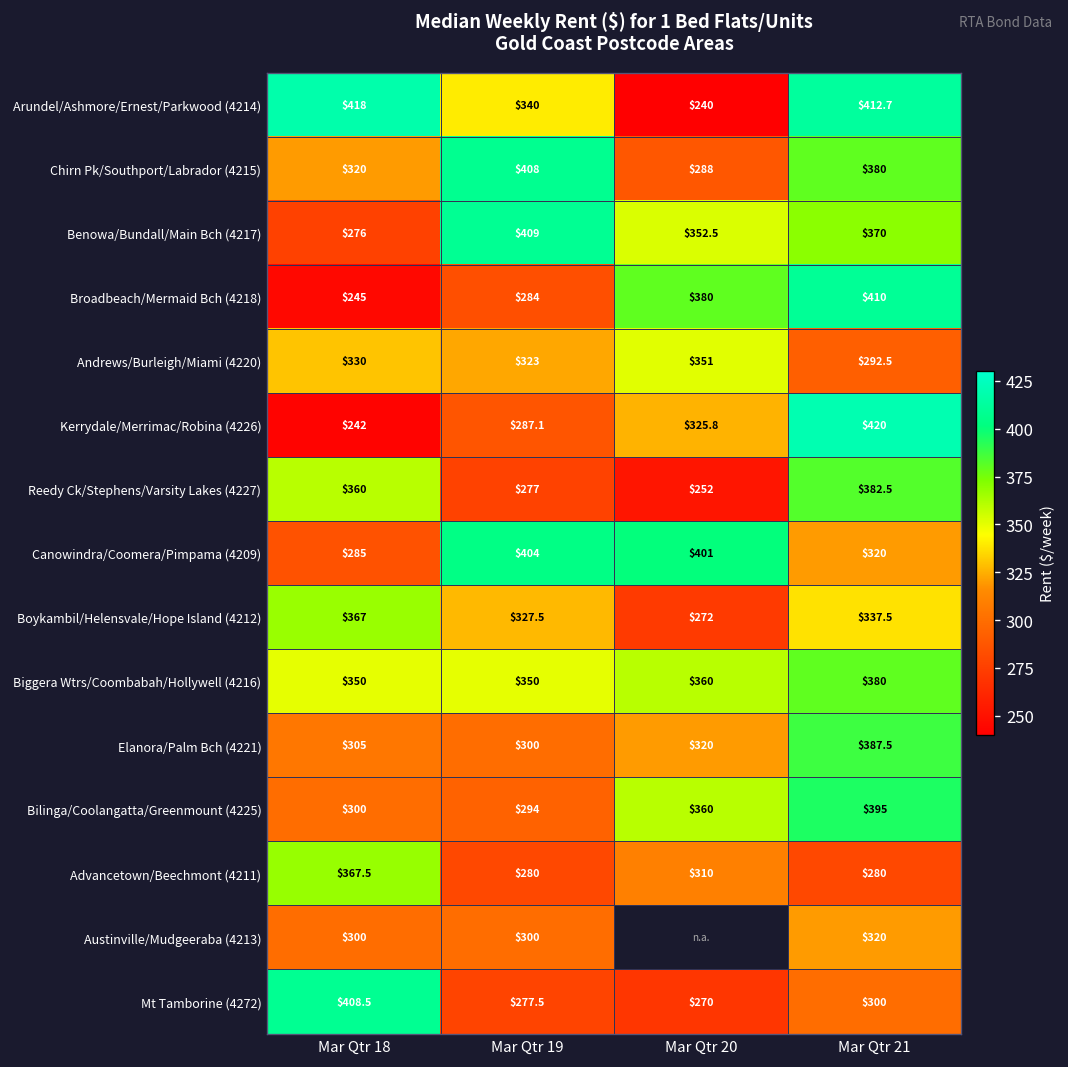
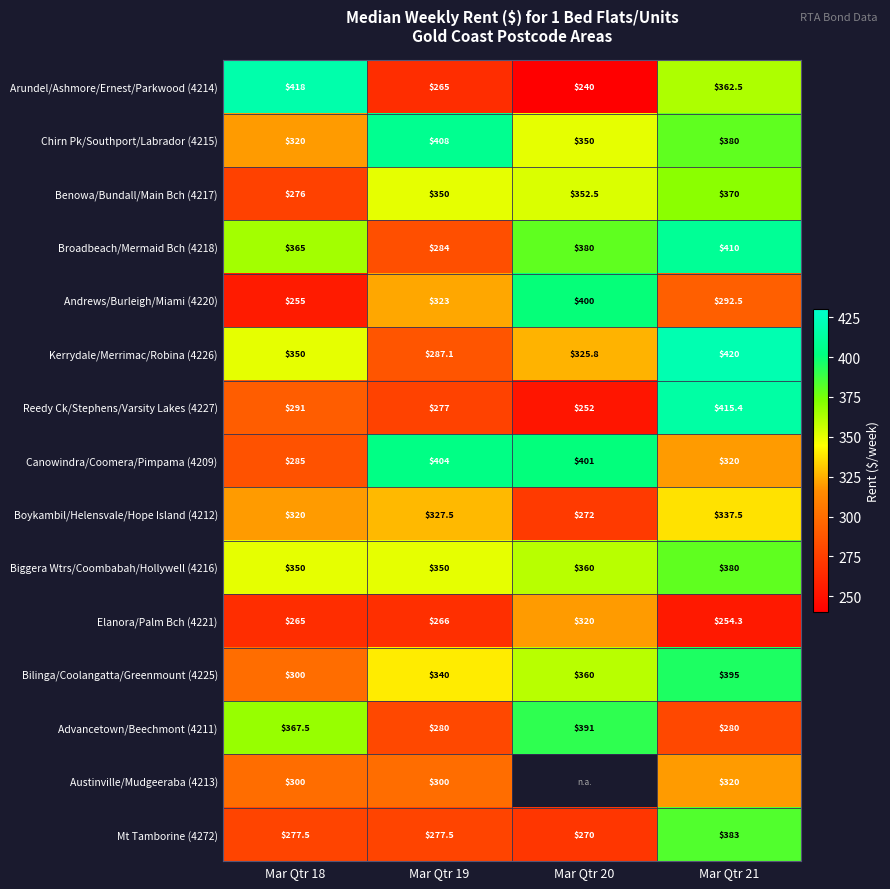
Arundel/Ashmore/Ernest/Parkwood (4214), Mar Qtr 19: $340 -> $265
Arundel/Ashmore/Ernest/Parkwood (4214), Mar Qtr 21: $412.7 -> $362.5
Chirn Pk/Southport/Labrador (4215), Mar Qtr 20: $288 -> $350
Benowa/Bundall/Main Bch (4217), Mar Qtr 19: $409 -> $350
Broadbeach/Mermaid Bch (4218), Mar Qtr 18: $245 -> $365
Andrews/Burleigh/Miami (4220), Mar Qtr 18: $330 -> $255
Andrews/Burleigh/Miami (4220), Mar Qtr 20: $351 -> $400
Kerrydale/Merrimac/Robina (4226), Mar Qtr 18: $242 -> $350
Reedy Ck/Stephens/Varsity Lakes (4227), Mar Qtr 18: $360 -> $291
Reedy Ck/Stephens/Varsity Lakes (4227), Mar Qtr 21: $382.5 -> $415.4
Boykambil/Helensvale/Hope Island (4212), Mar Qtr 18: $367 -> $320
Elanora/Palm Bch (4221), Mar Qtr 18: $305 -> $265
Elanora/Palm Bch (4221), Mar Qtr 19: $300 -> $266
Elanora/Palm Bch (4221), Mar Qtr 21: $387.5 -> $254.3
Bilinga/Coolangatta/Greenmount (4225), Mar Qtr 19: $294 -> $340
Advancetown/Beechmont (4211), Mar Qtr 20: $310 -> $391
Mt Tamborine (4272), Mar Qtr 18: $408.5 -> $277.5
Mt Tamborine (4272), Mar Qtr 21: $300 -> $383
